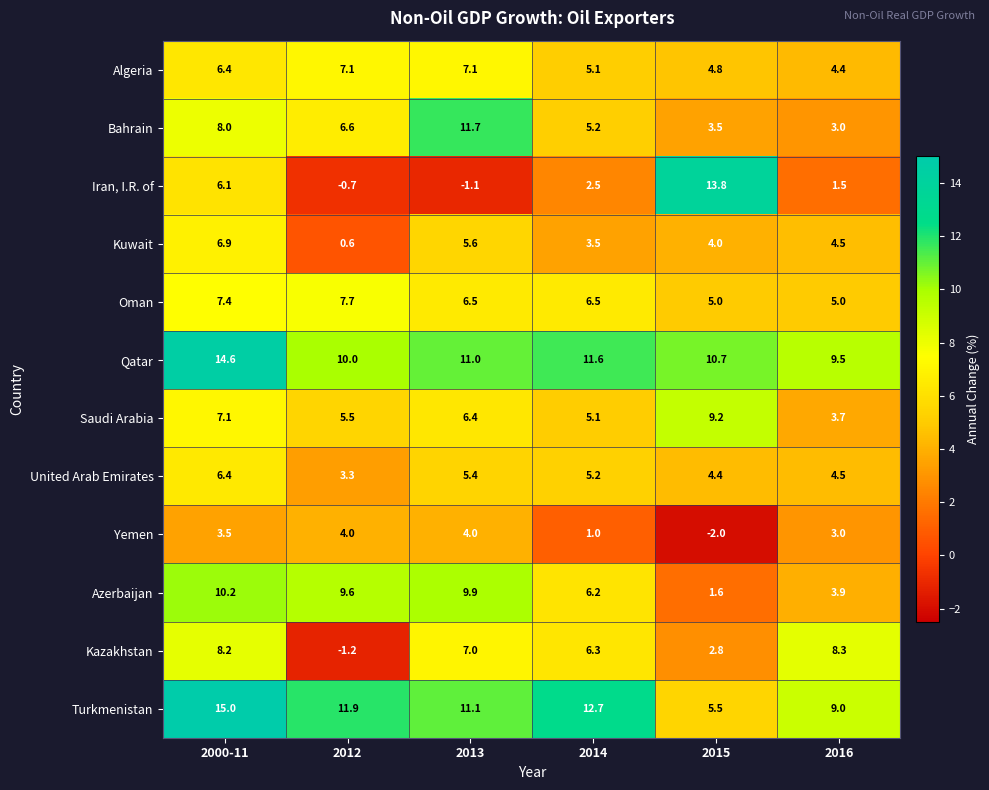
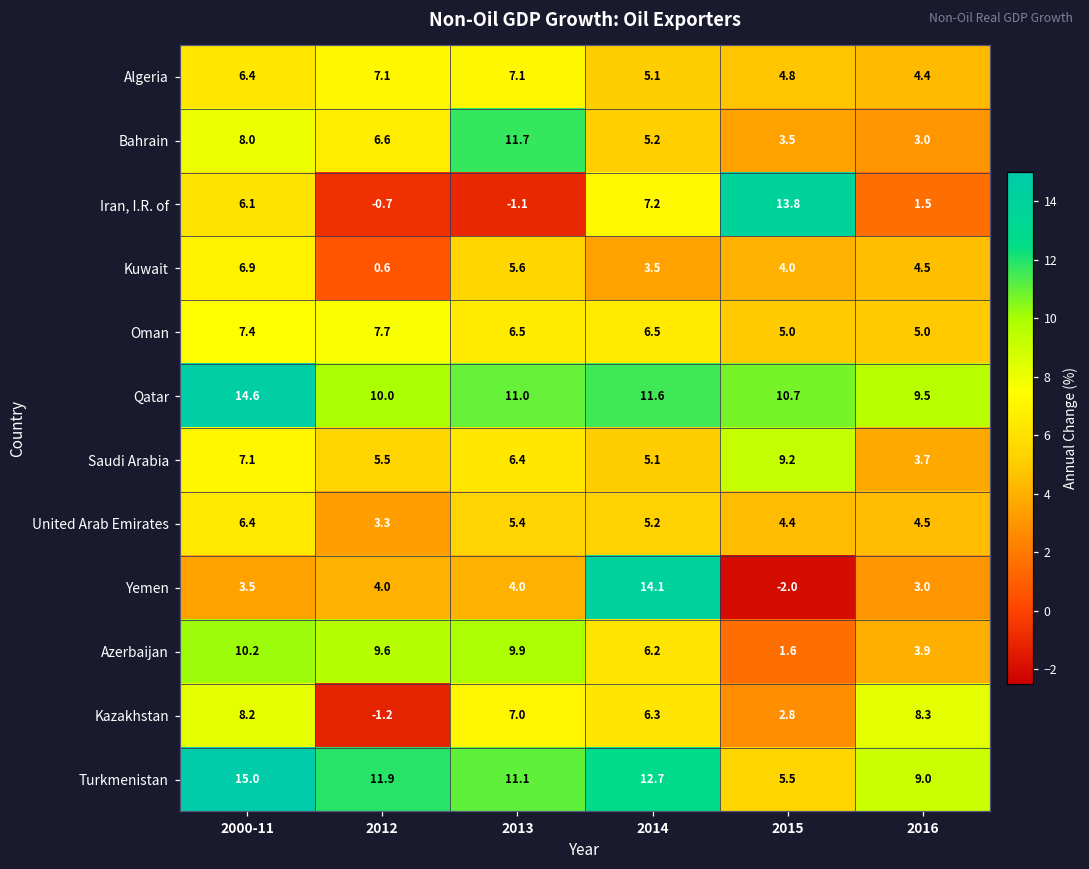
Iran, I.R. of, 2014: 2.5 -> 7.2
Yemen, 2014: 1.0 -> 14.1
